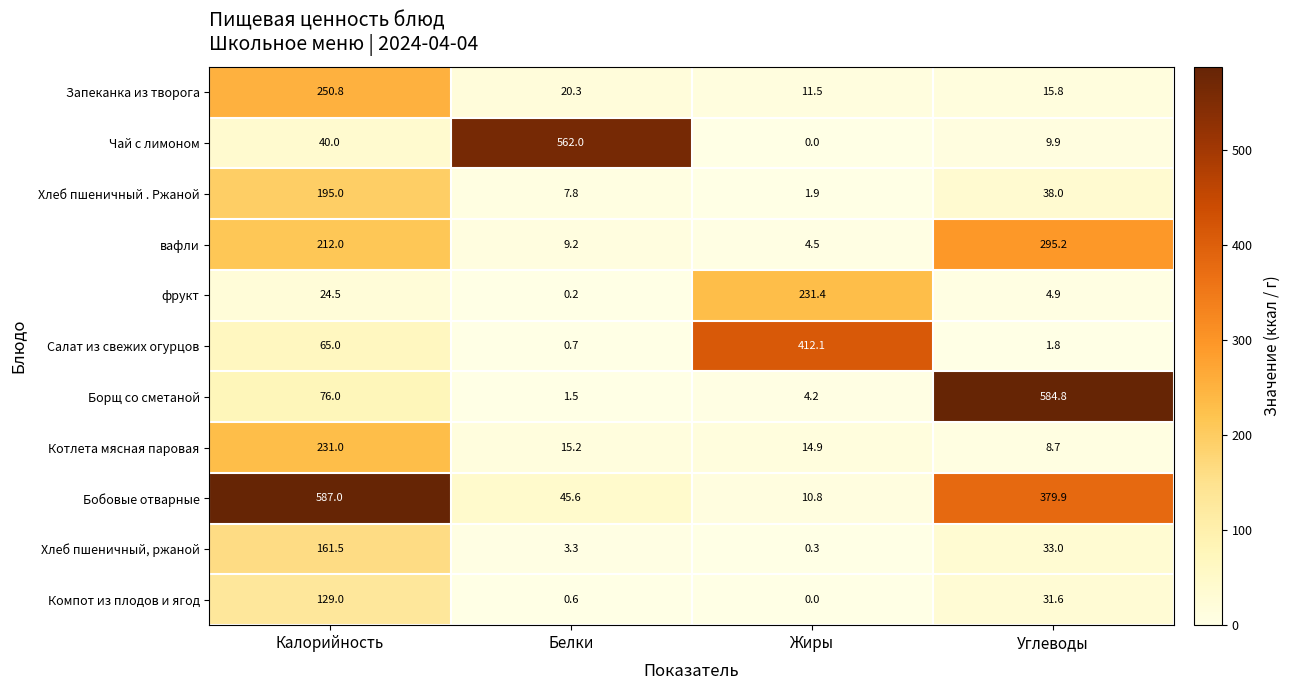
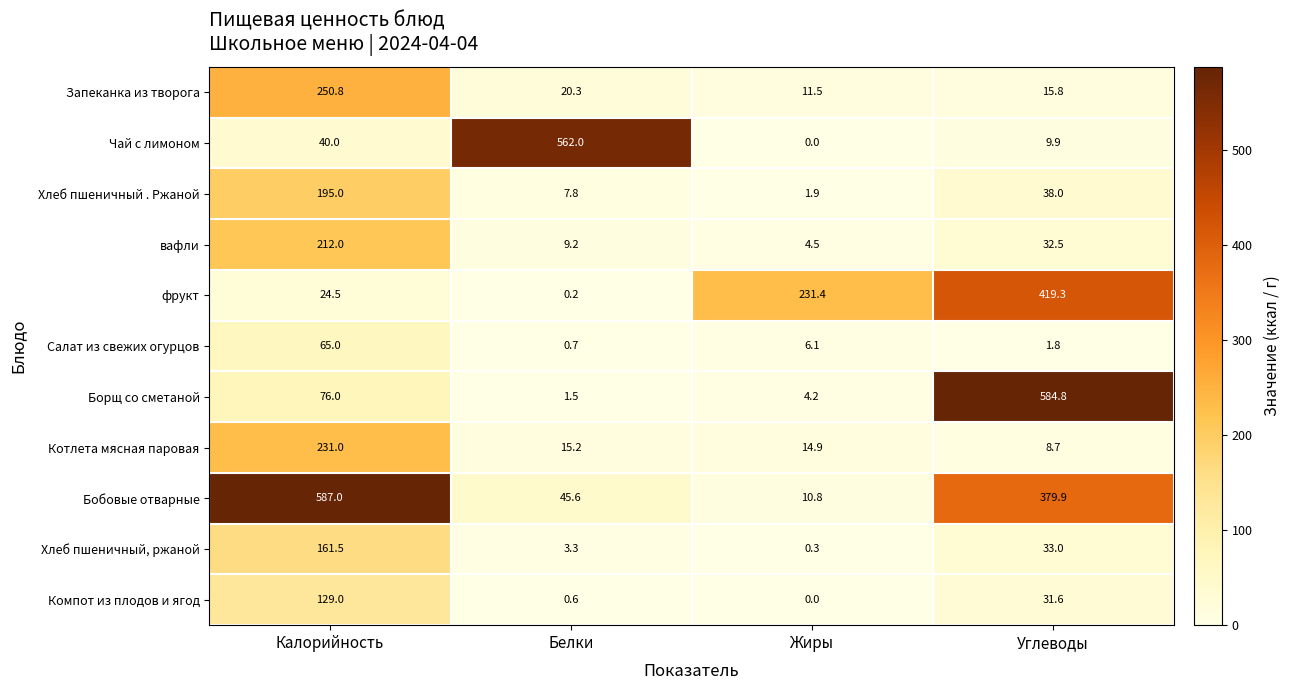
вафли, Углеводы: 295.2 -> 32.5
фрукт, Углеводы: 4.9 -> 419.3
Салат из свежих огурцов, Жиры: 412.1 -> 6.1
